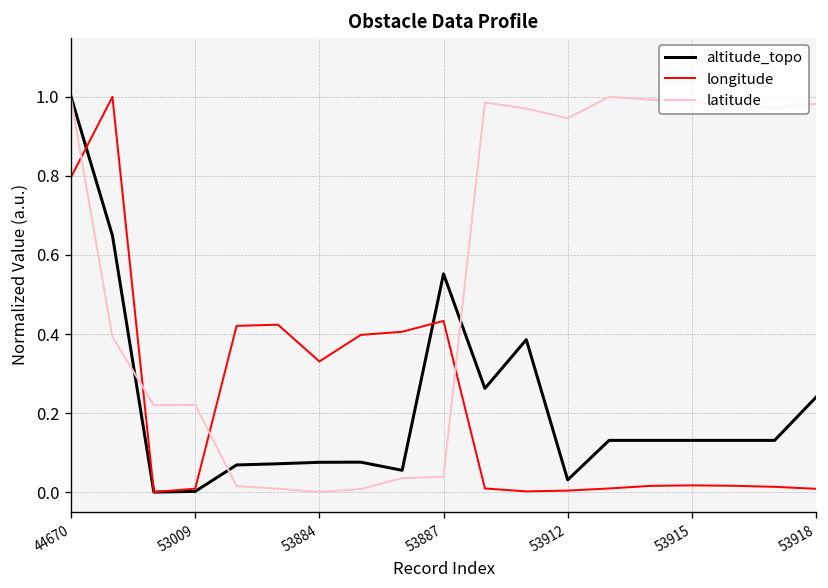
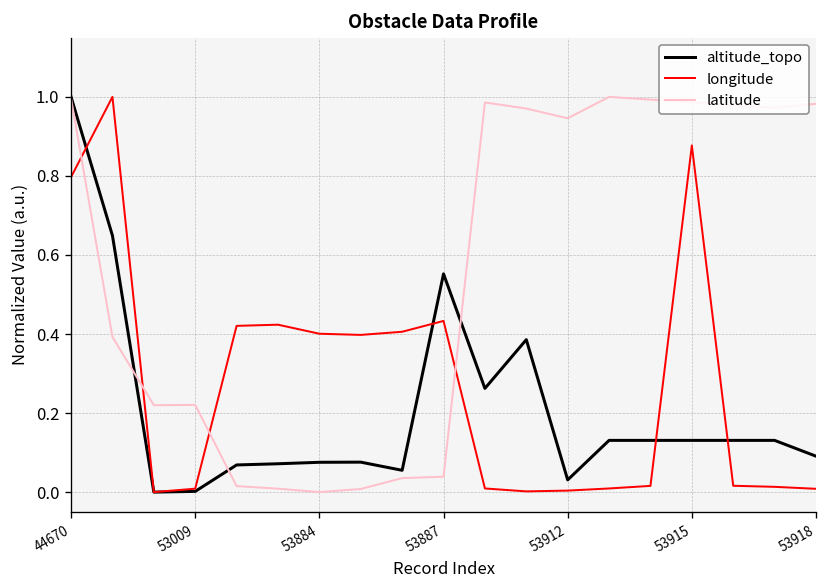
longitude, 53884: 0.33 -> 0.40
longitude, 53915: 0.02 -> 0.88
altitude_topo, 53918: 0.24 -> 0.09
